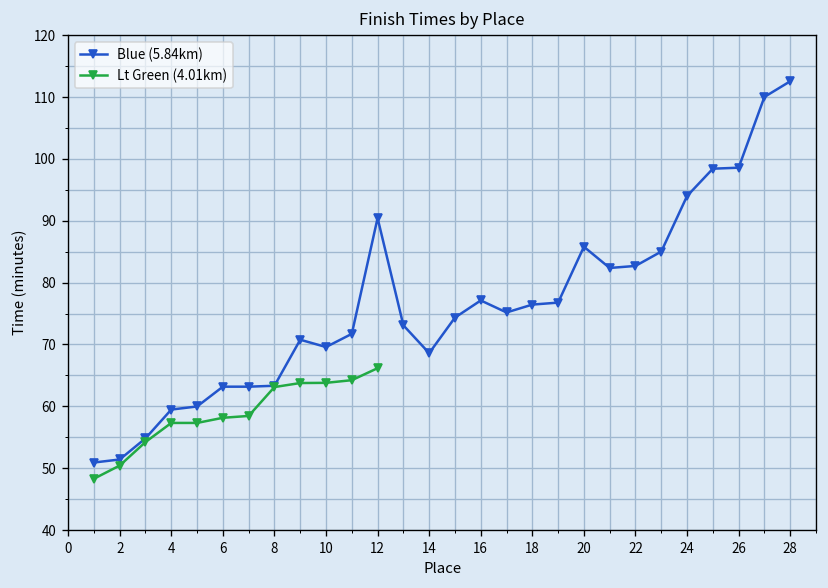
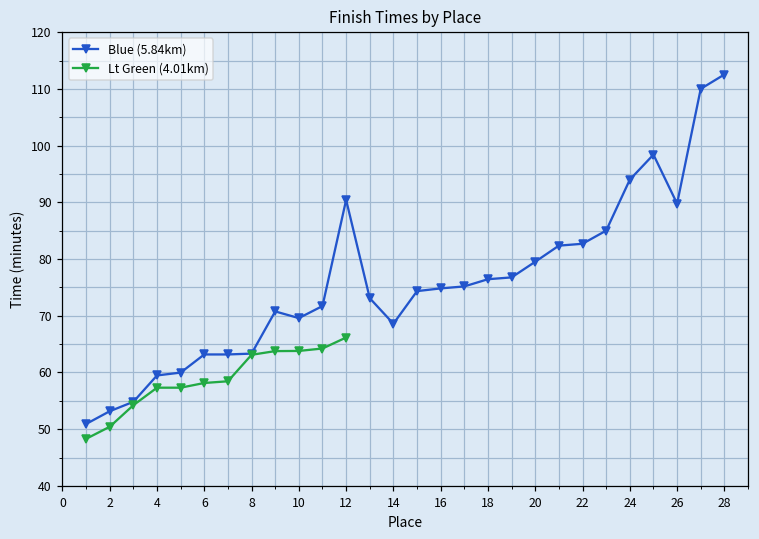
Blue (5.84km), 2: 51 -> 53
Blue (5.84km), 16: 77 -> 75
Blue (5.84km), 20: 86 -> 80
Blue (5.84km), 26: 99 -> 90
